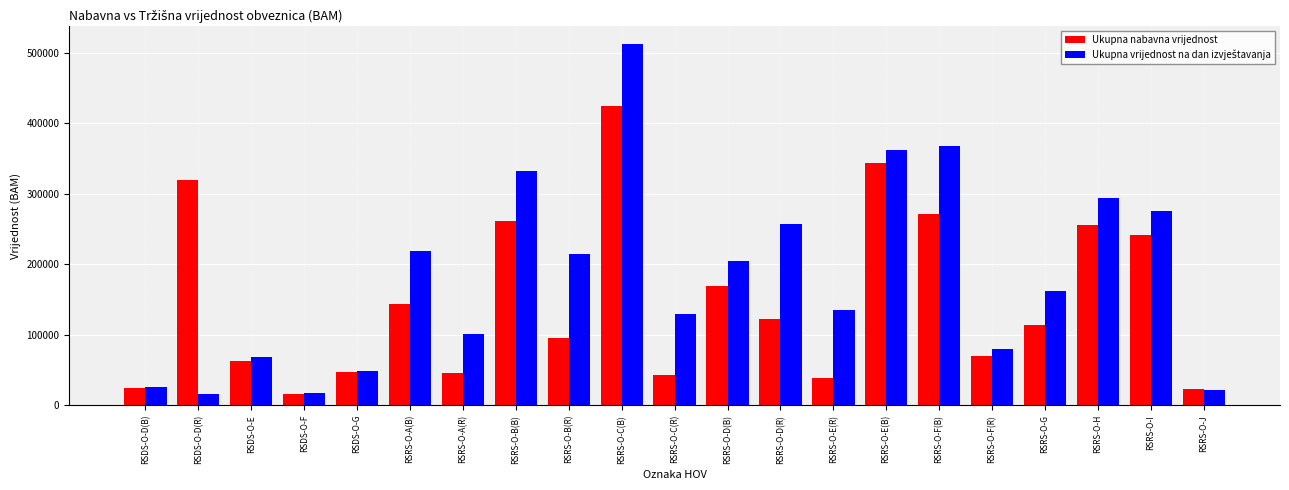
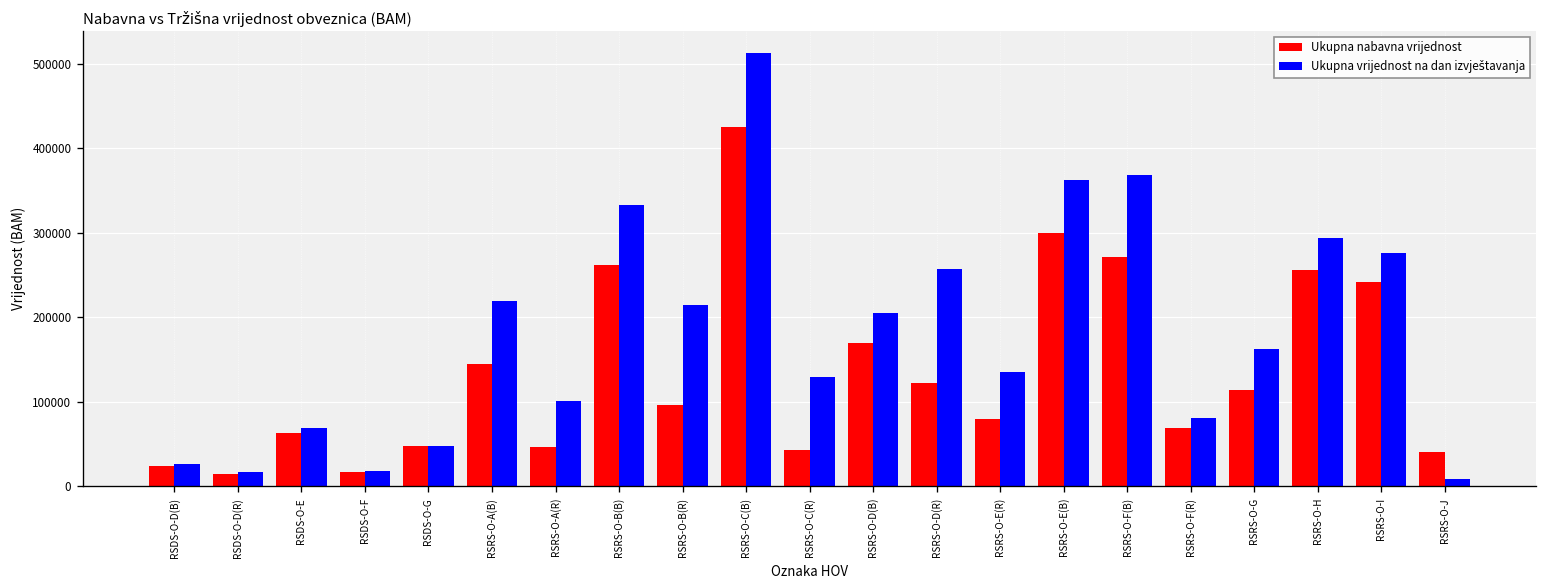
Ukupna nabavna vrijednost, RSDS-O-D(R): 320000 -> 10000
Ukupna nabavna vrijednost, RSRS-O-E(R): 40000 -> 80000
Ukupna nabavna vrijednost, RSRS-O-E(B): 340000 -> 300000
Ukupna nabavna vrijednost, RSRS-O-J: 20000 -> 40000
Ukupna vrijednost na dan izvještavanja, RSRS-O-J: 20000 -> 10000
